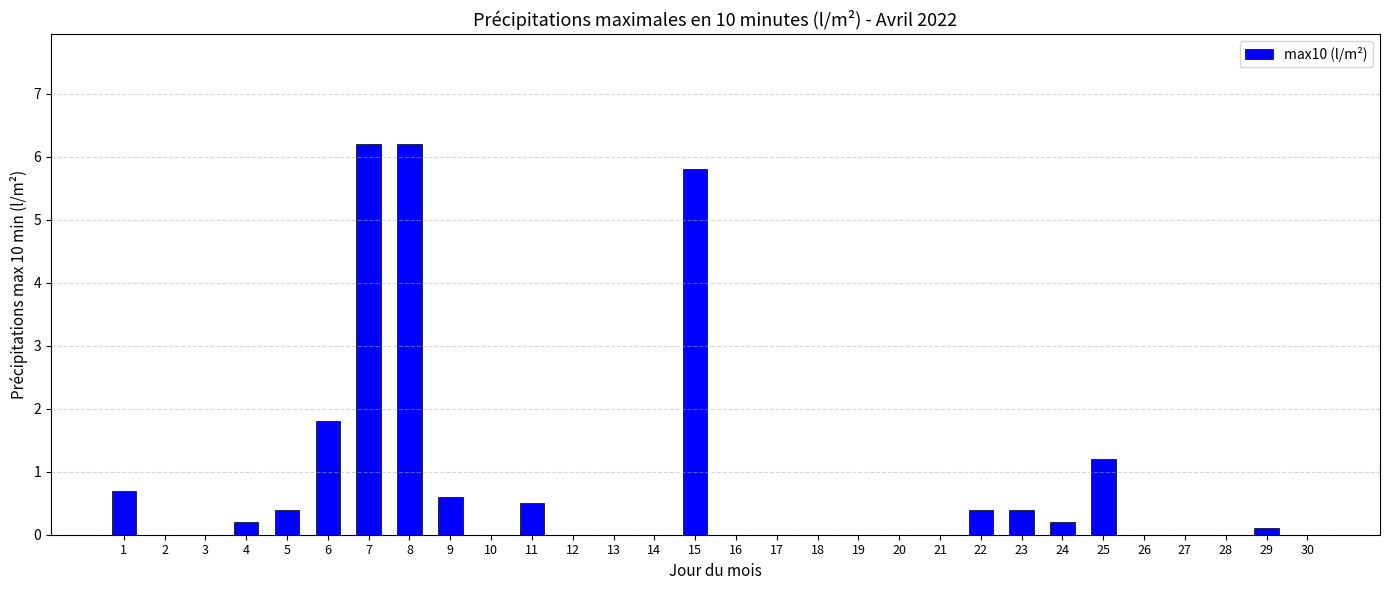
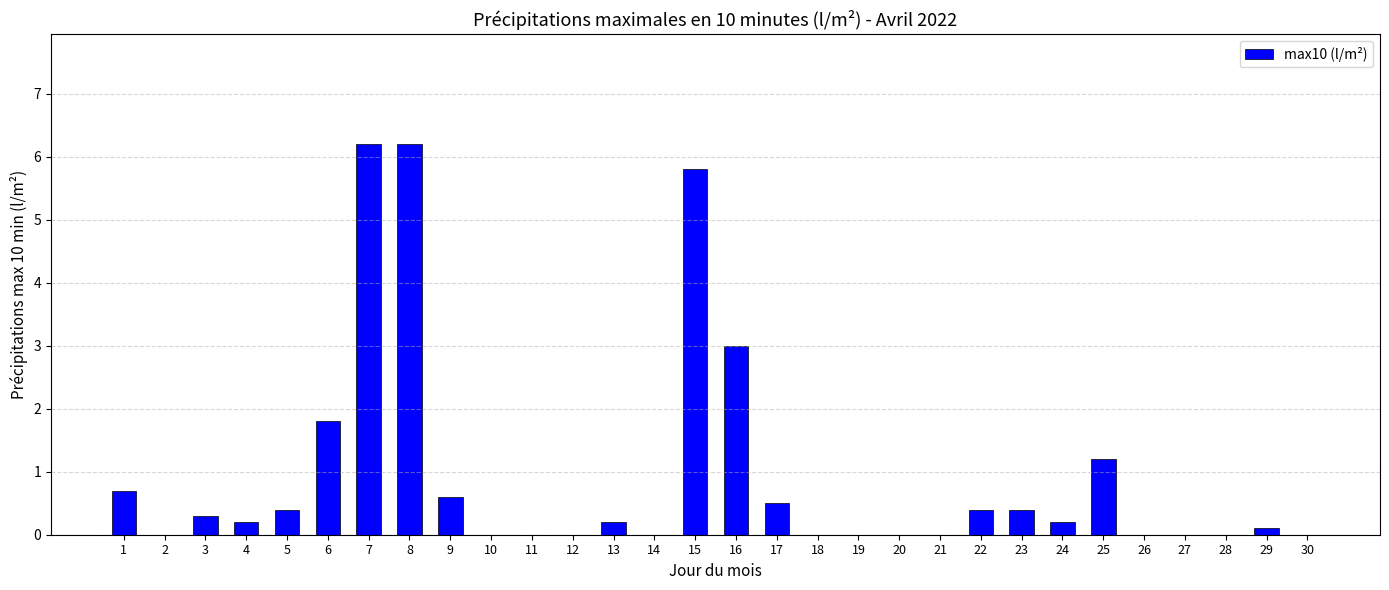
3: 0.0 -> 0.3
11: 0.5 -> 0.0
13: 0.0 -> 0.2
16: 0 -> 3
17: 0.0 -> 0.5
